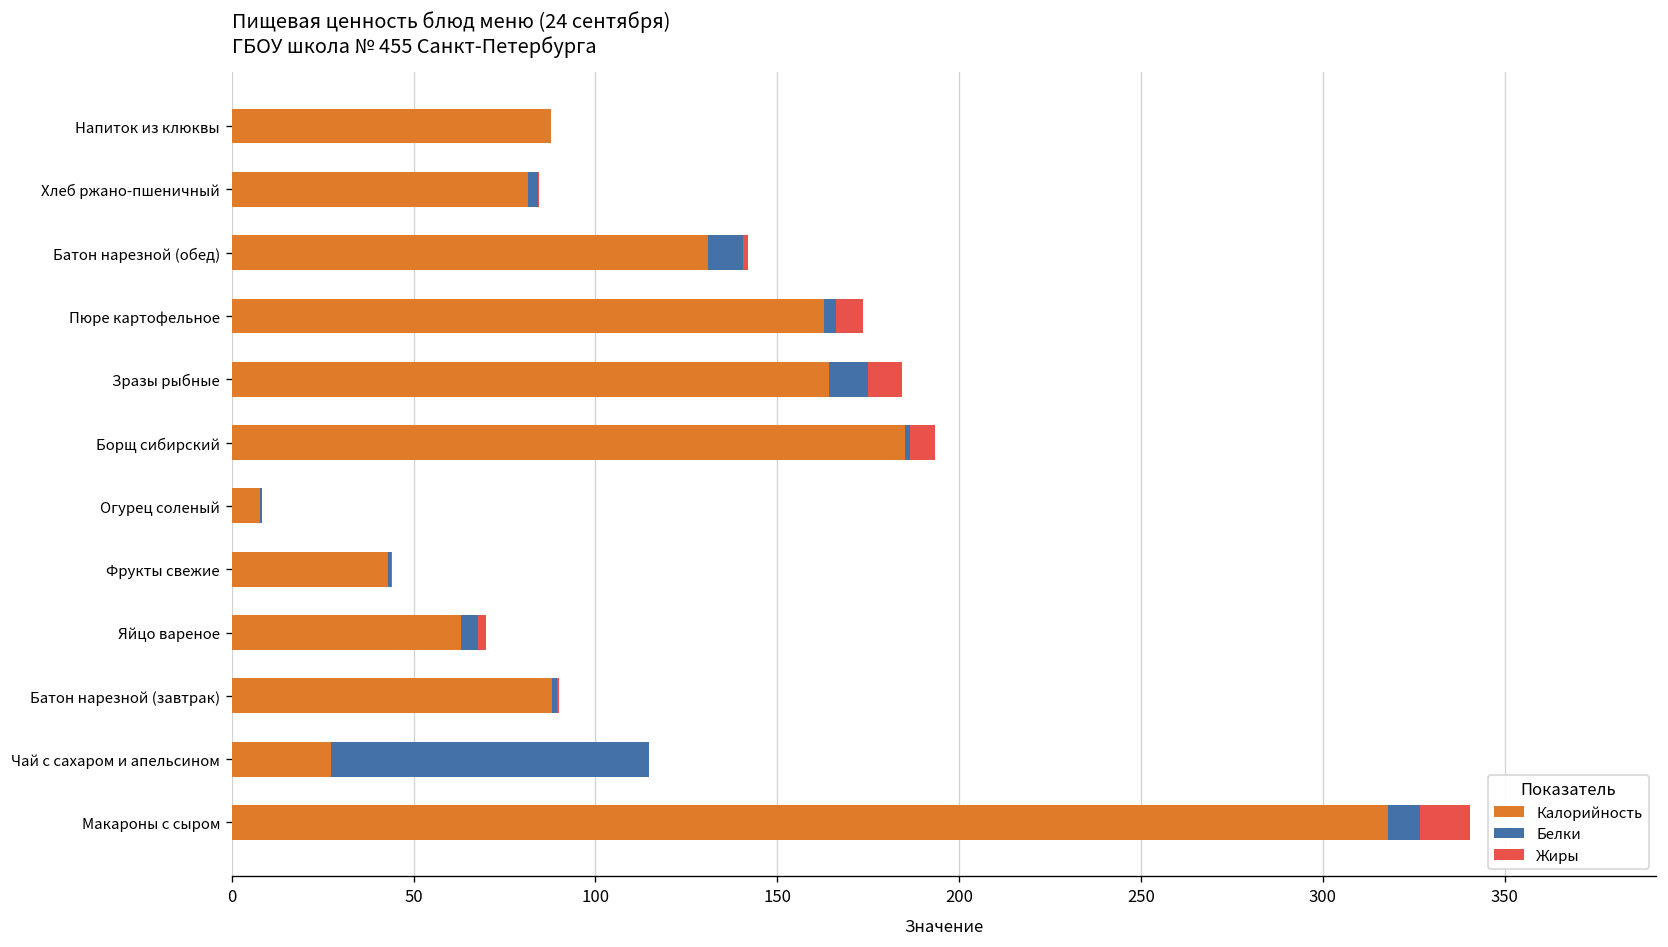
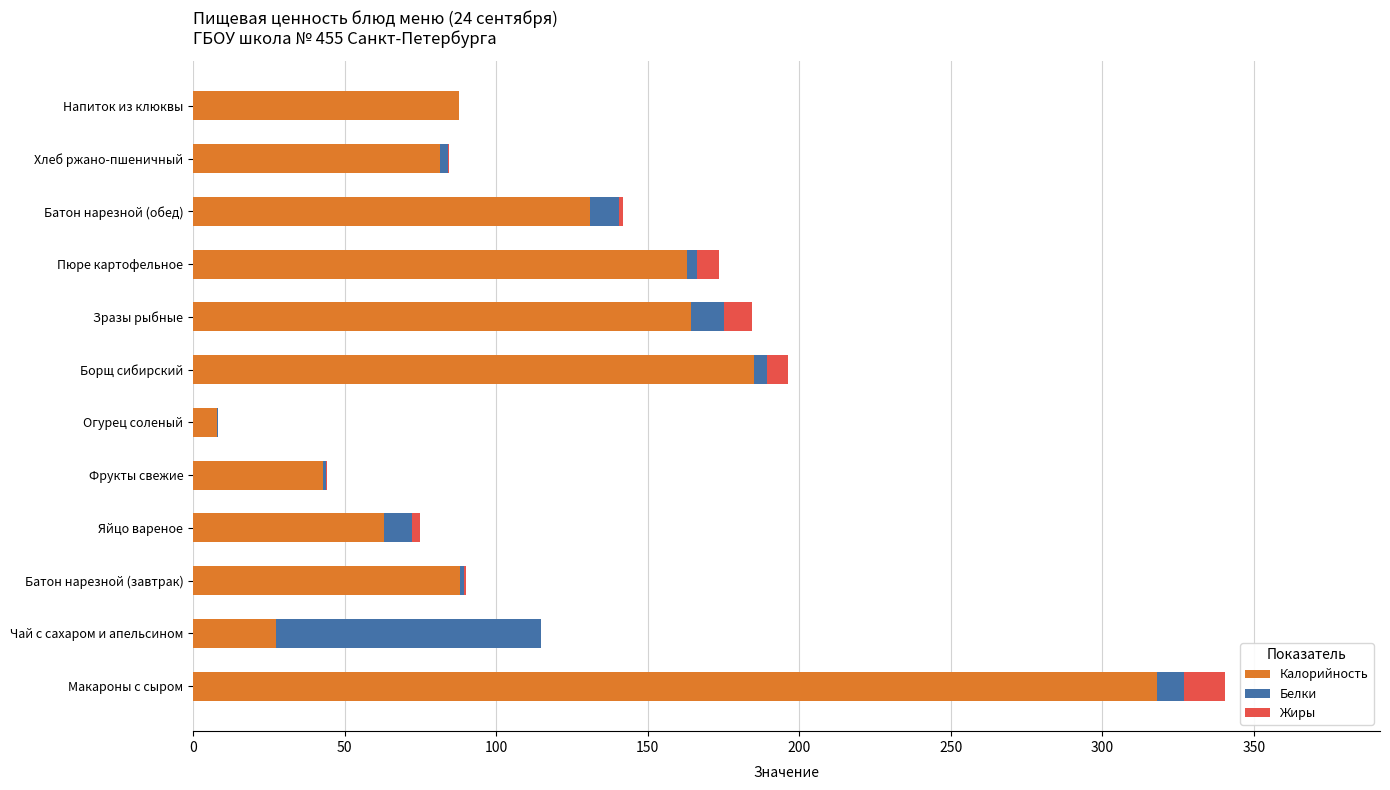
Белки, Борщ сибирский: 2 -> 5
Белки, Яйцо вареное: 5 -> 9
